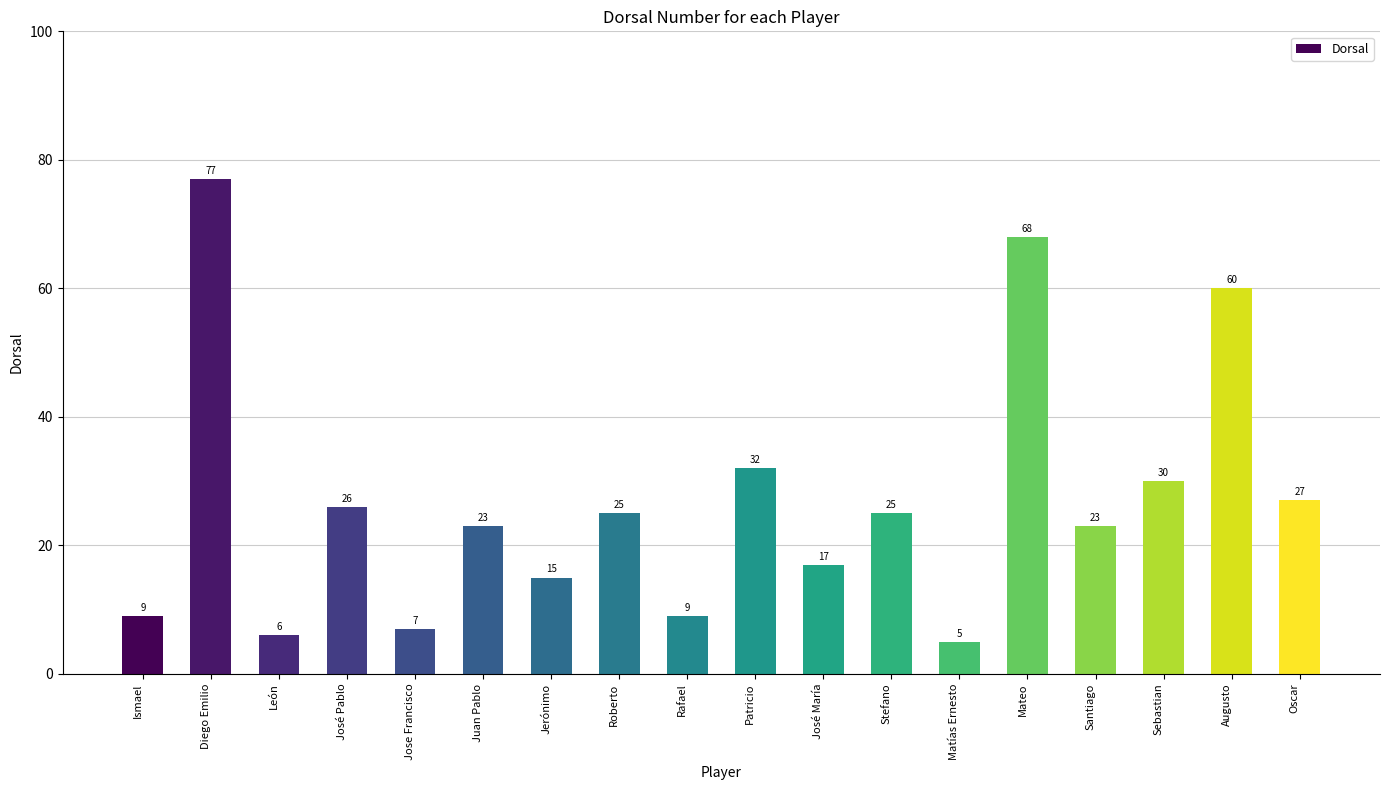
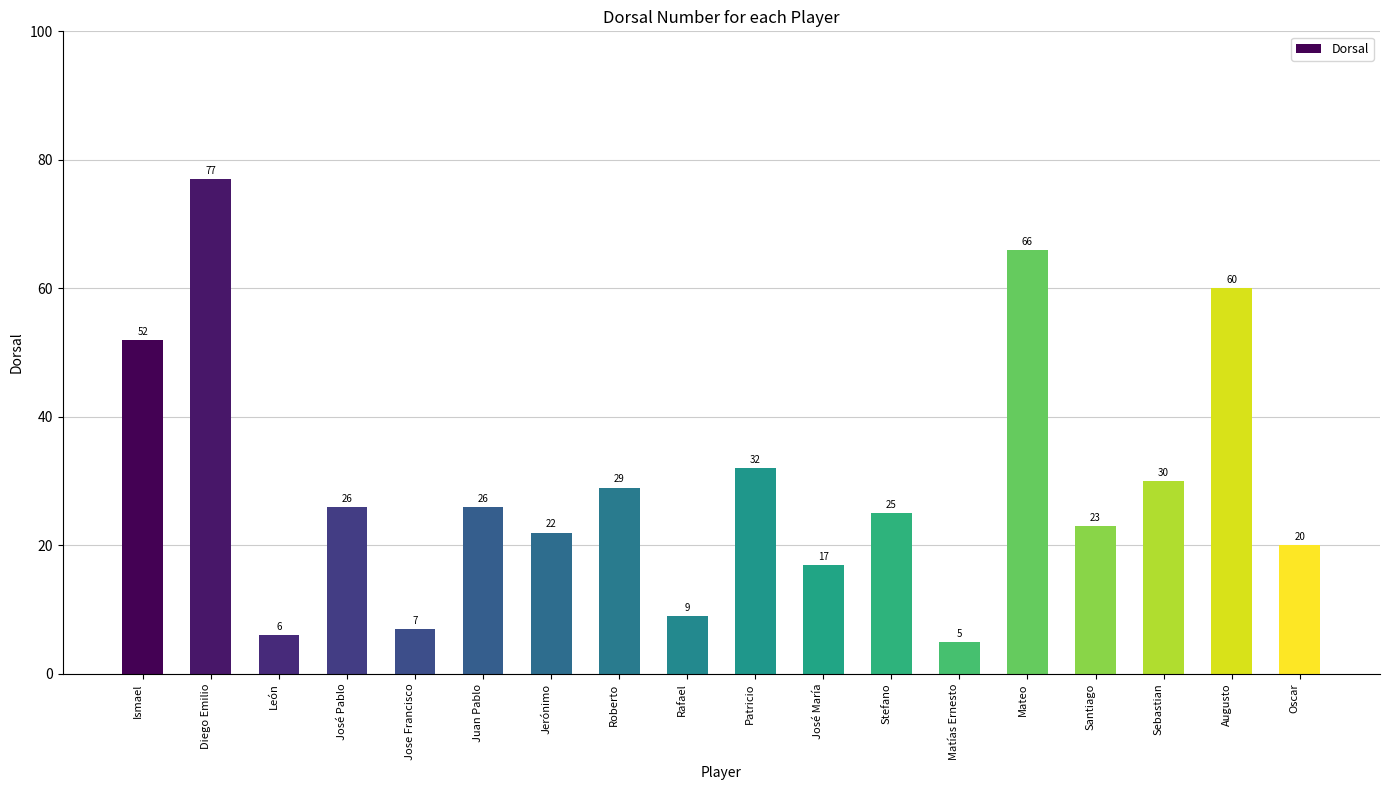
Ismael: 9 -> 52
Juan Pablo: 23 -> 26
Jerónimo: 15 -> 22
Roberto: 25 -> 29
Mateo: 68 -> 66
Oscar: 27 -> 20
